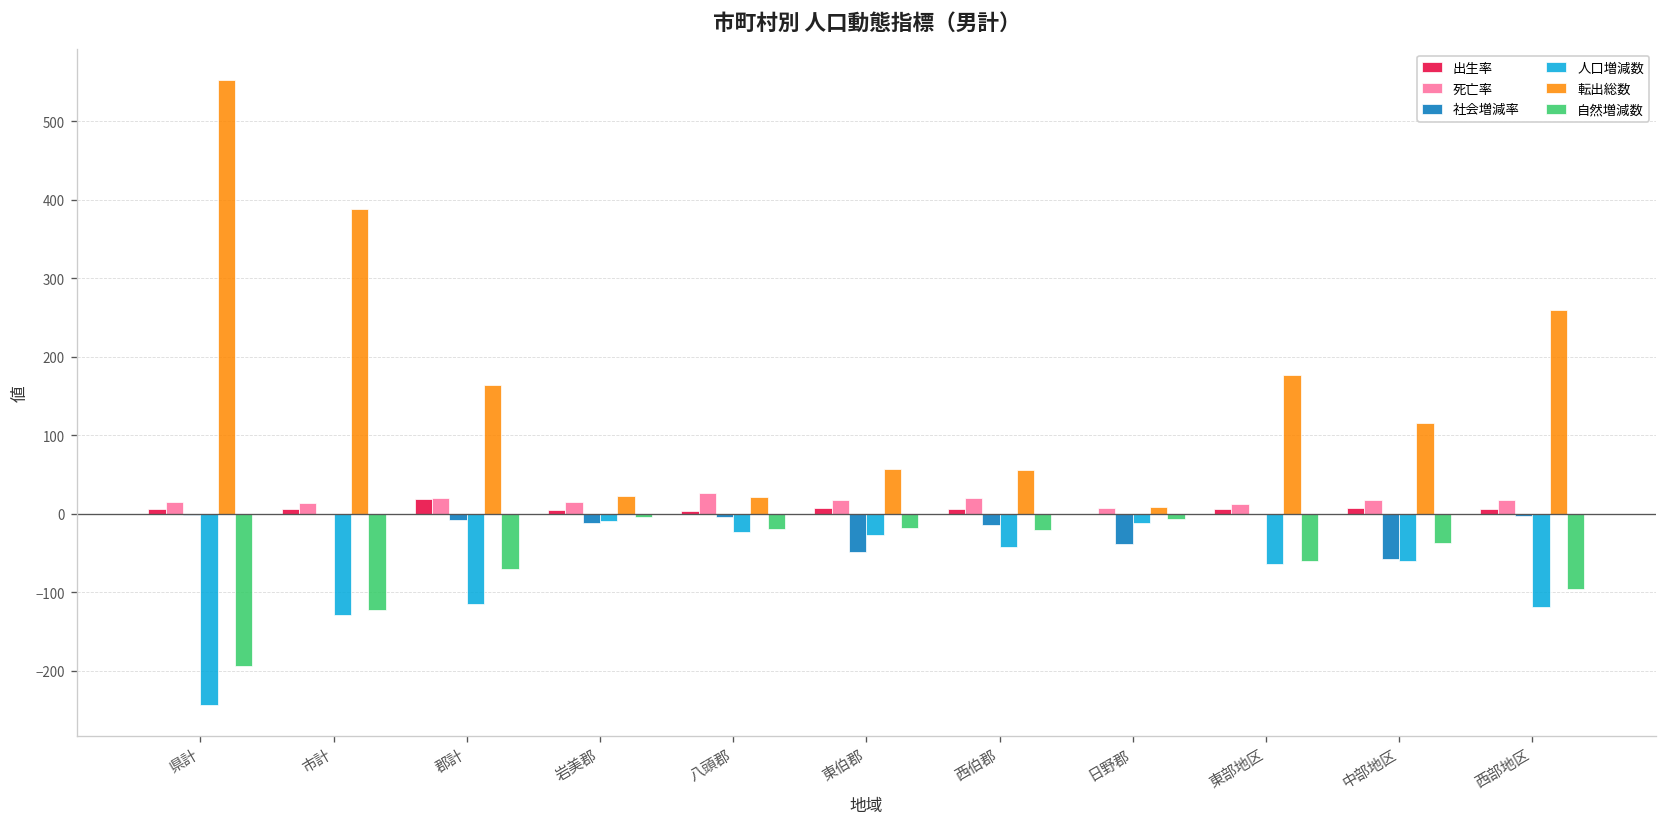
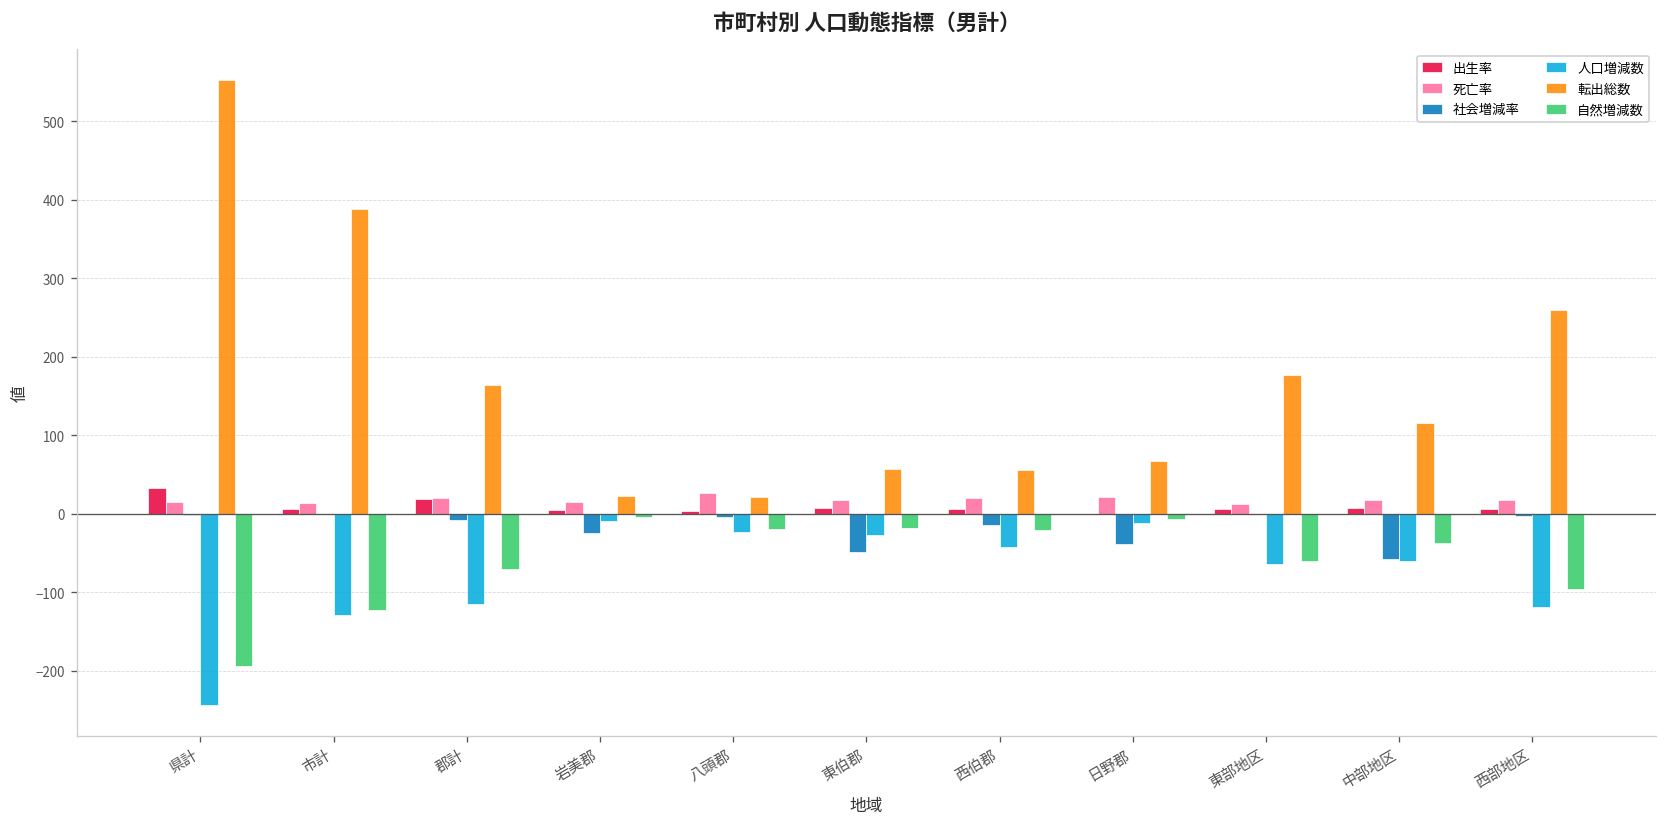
出生率, 県計: 10 -> 30
社会増減率, 岩美郡: -10 -> -30
死亡率, 日野郡: 10 -> 20
転出総数, 日野郡: 10 -> 70
